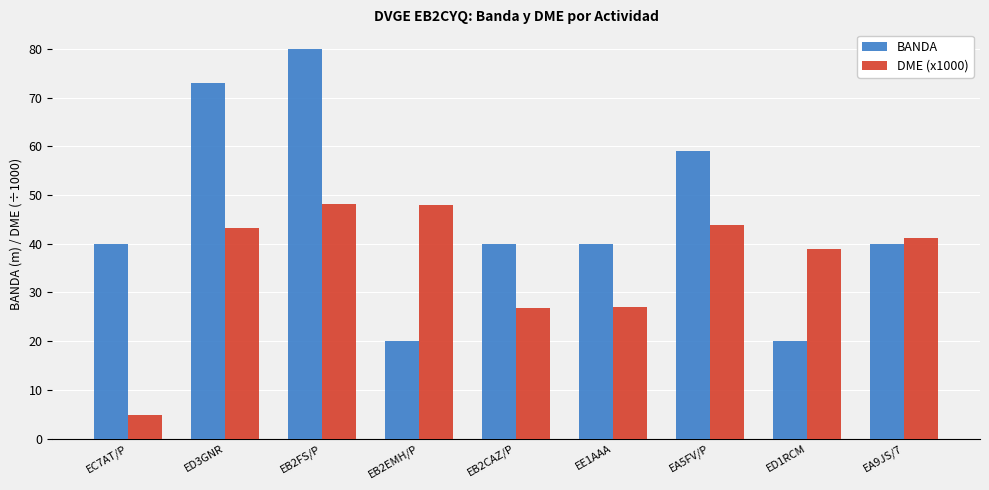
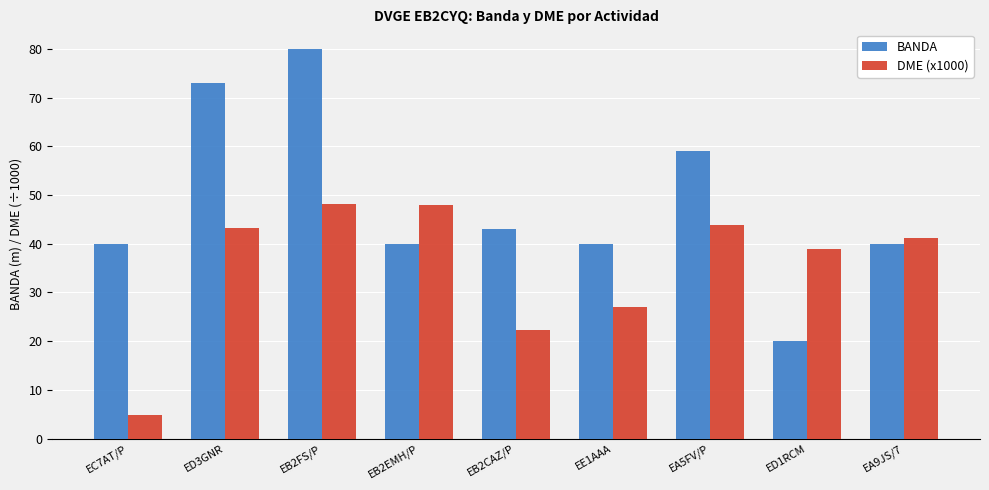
BANDA, EB2EMH/P: 20 -> 40
BANDA, EB2CAZ/P: 40 -> 43
DME (x1000), EB2CAZ/P: 27 -> 22
